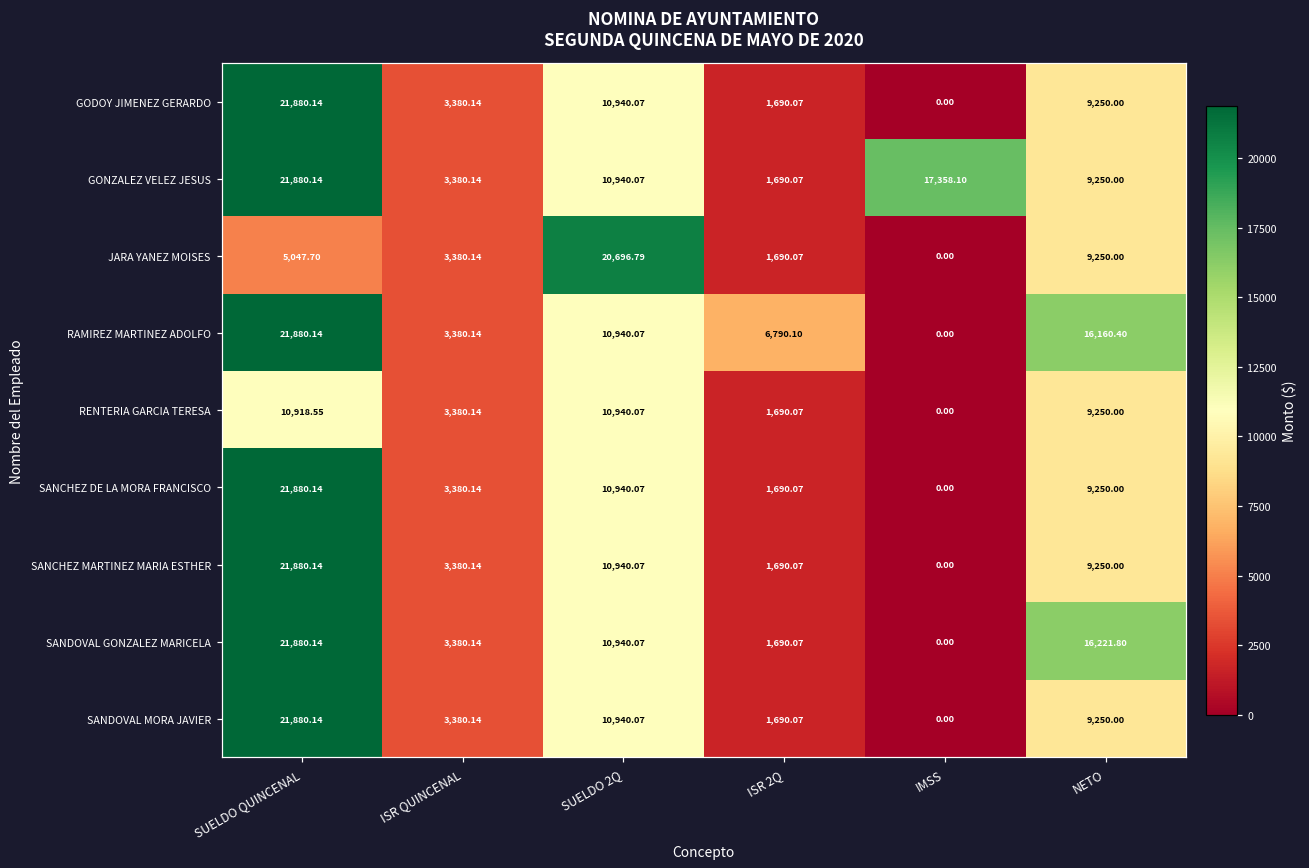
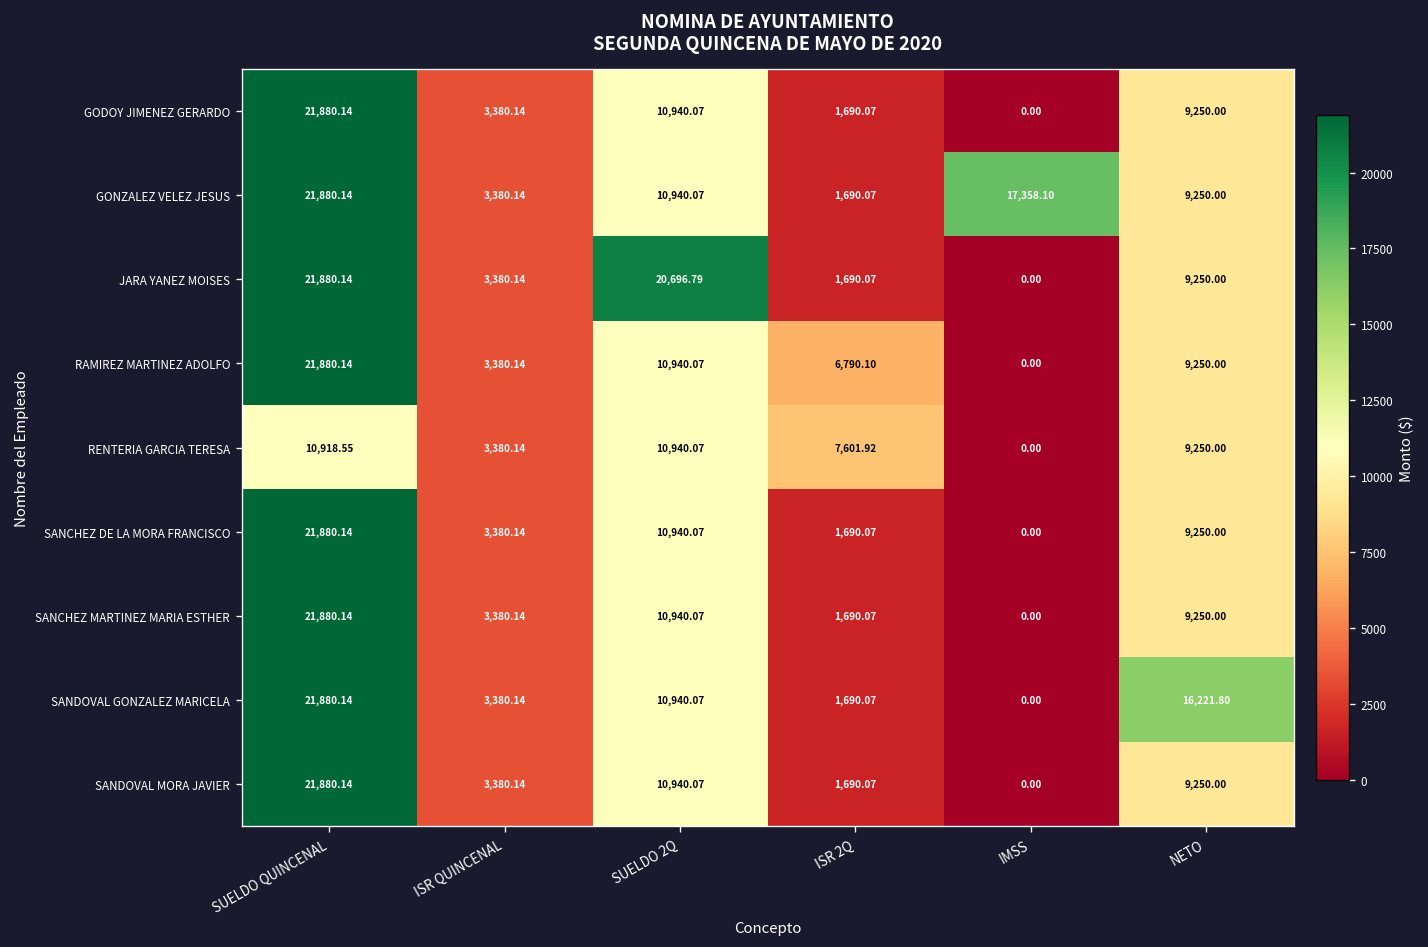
JARA YANEZ MOISES, SUELDO QUINCENAL: 5,047.70 -> 21,880.14
RAMIREZ MARTINEZ ADOLFO, NETO: 16,160.40 -> 9,250.00
RENTERIA GARCIA TERESA, ISR 2Q: 1,690.07 -> 7,601.92
